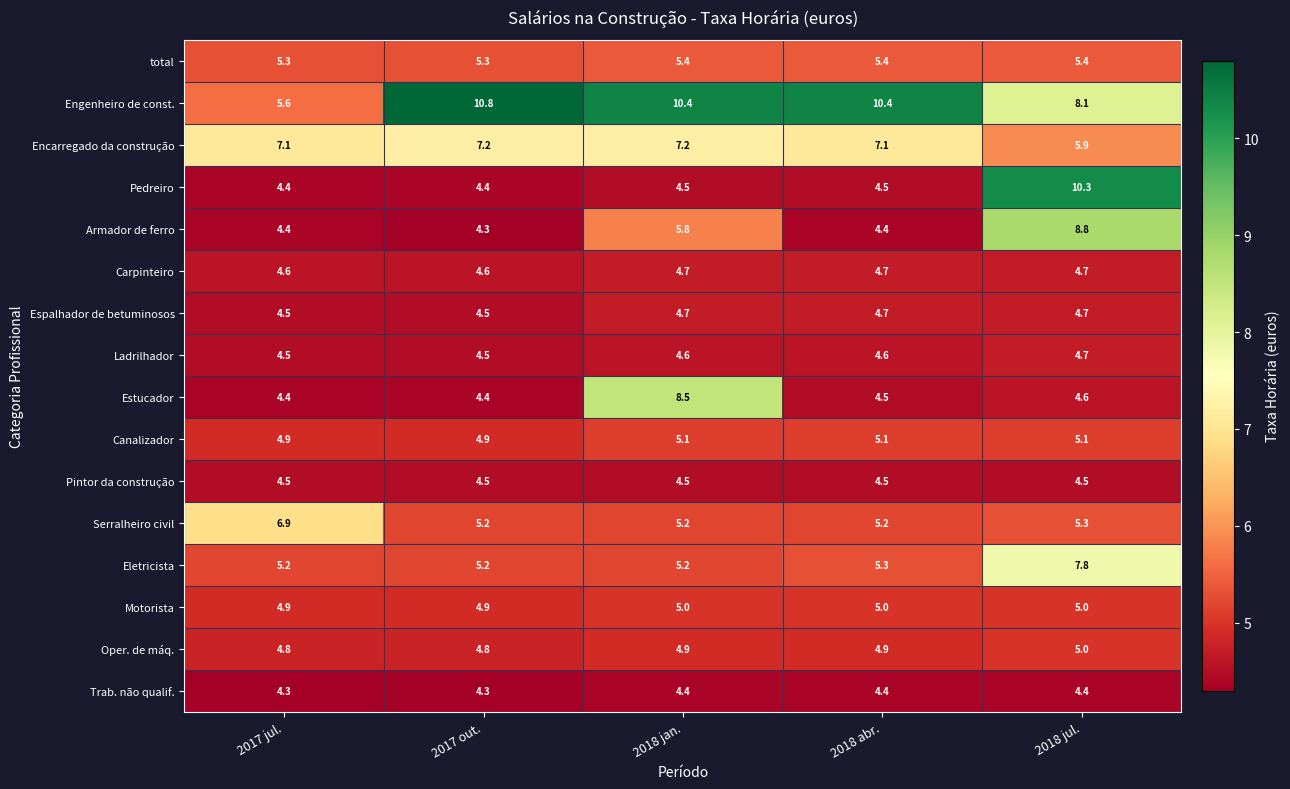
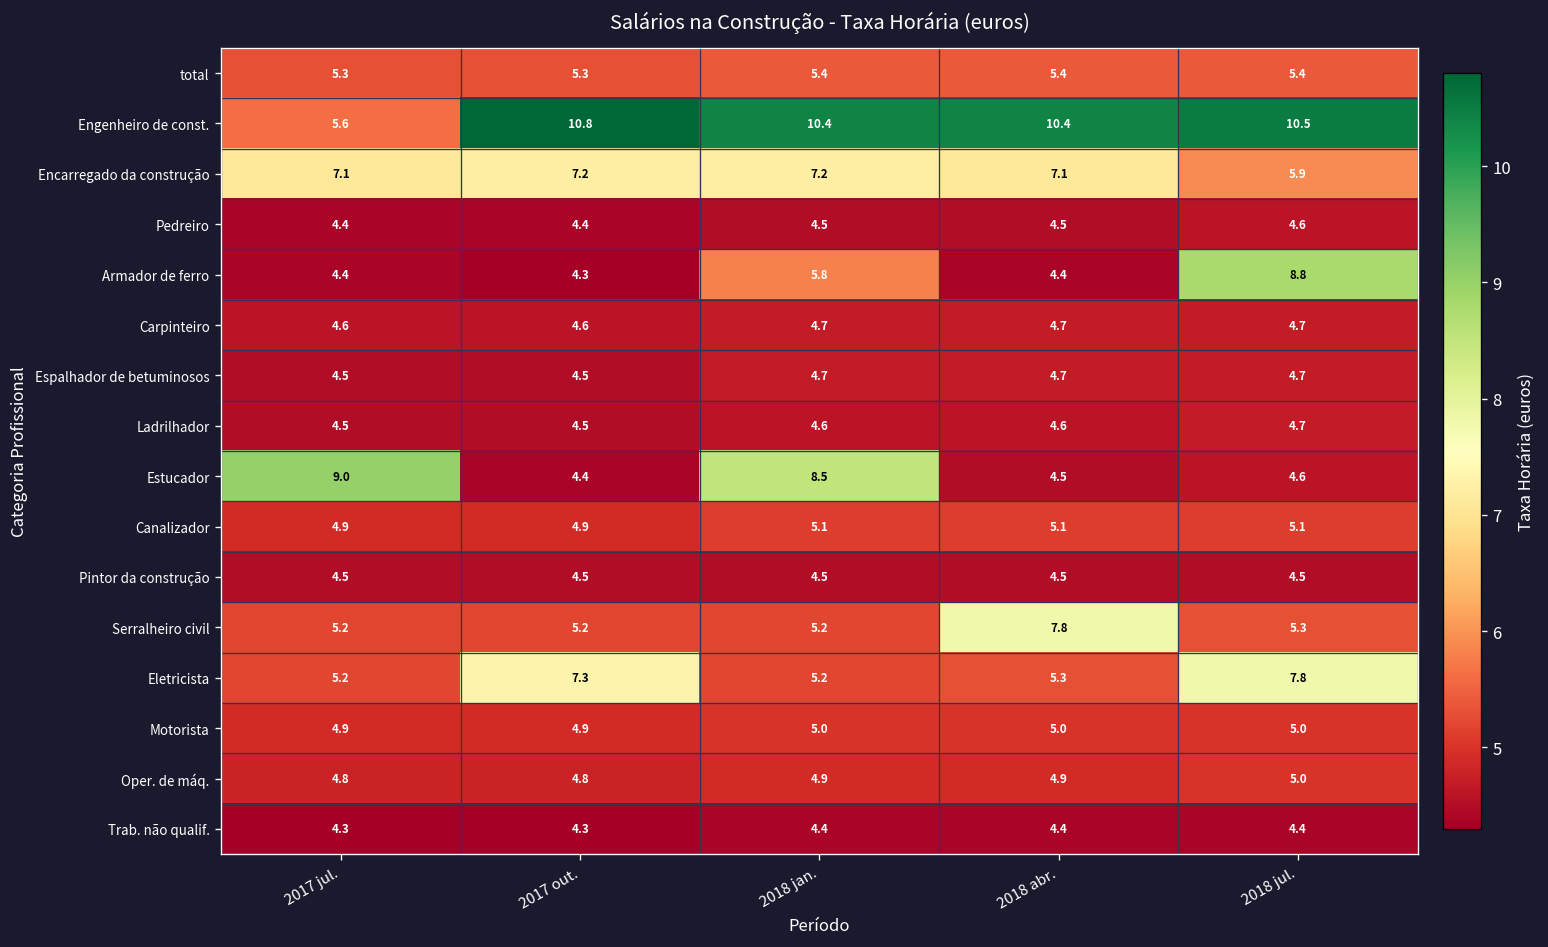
Engenheiro de const., 2018 jul.: 8.1 -> 10.5
Pedreiro, 2018 jul.: 10.3 -> 4.6
Estucador, 2017 jul.: 4.4 -> 9.0
Serralheiro civil, 2017 jul.: 6.9 -> 5.2
Serralheiro civil, 2018 abr.: 5.2 -> 7.8
Eletricista, 2017 out.: 5.2 -> 7.3
